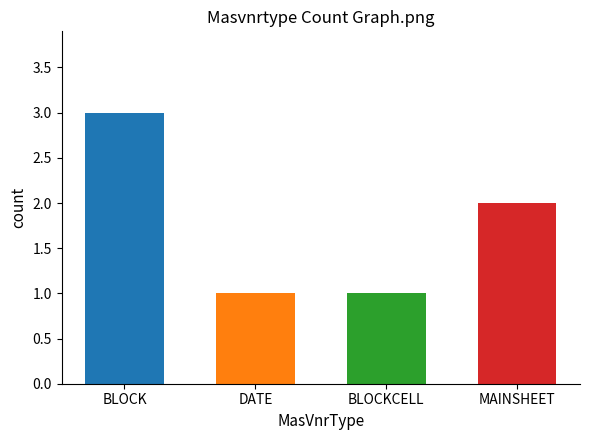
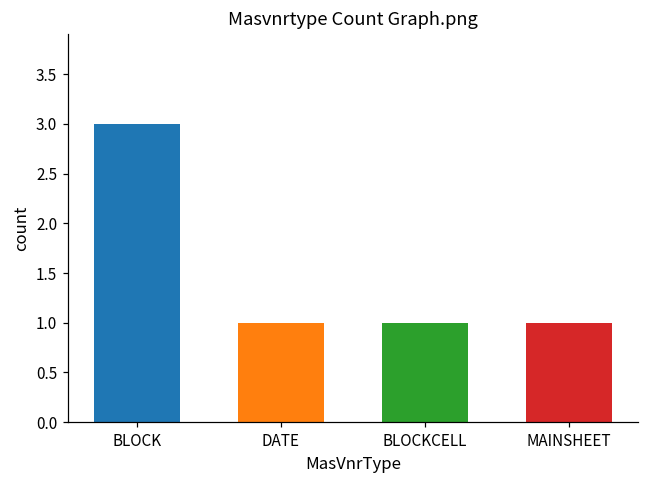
MAINSHEET: 2 -> 1
